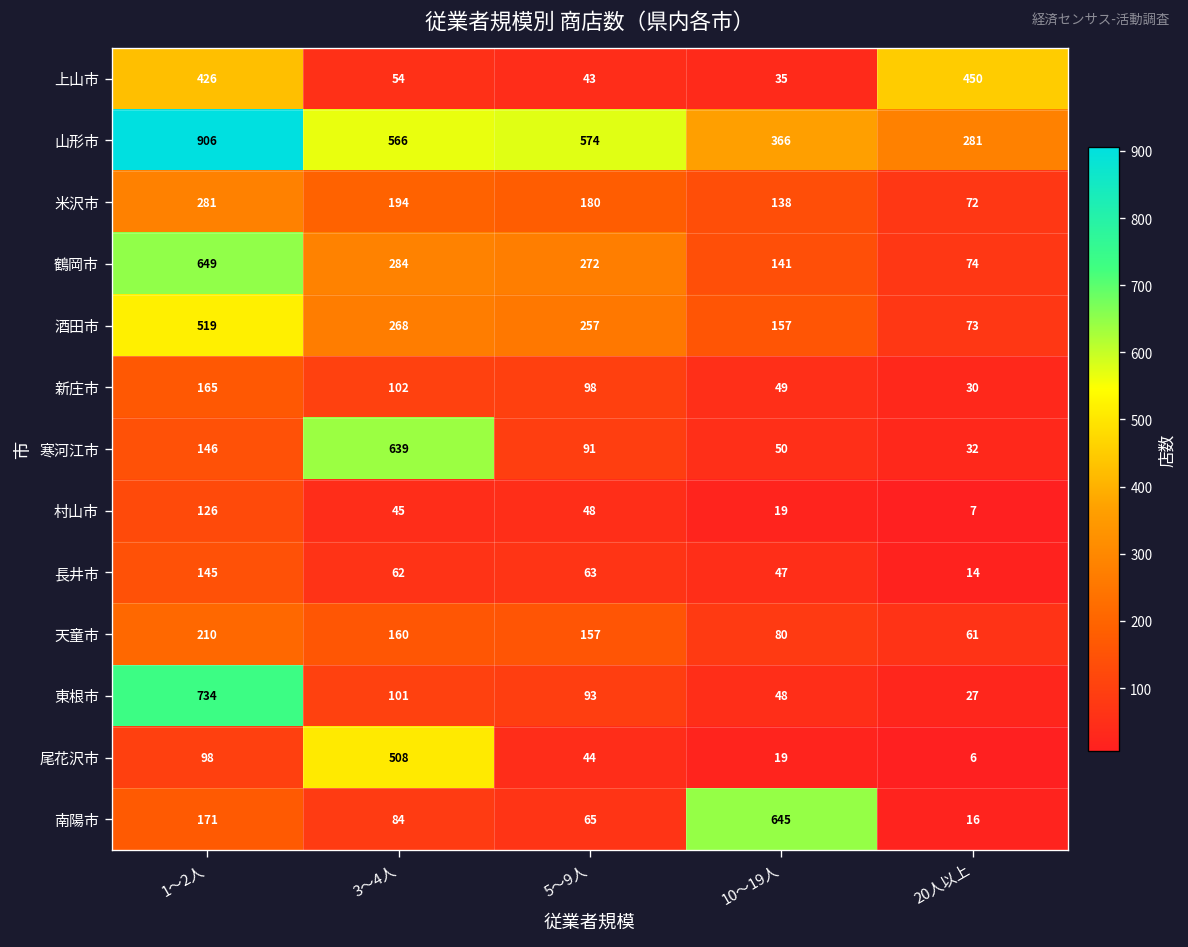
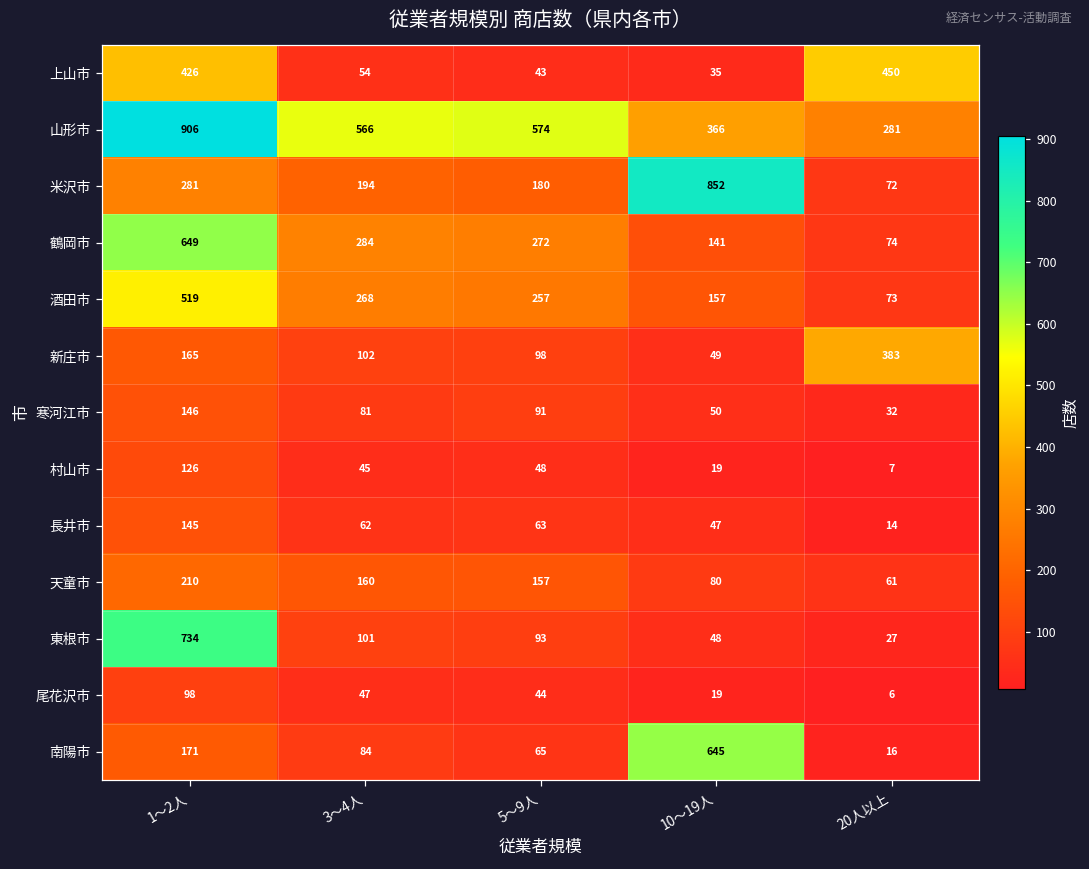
米沢市, 10～19人: 138 -> 852
新庄市, 20人以上: 30 -> 383
寒河江市, 3～4人: 639 -> 81
尾花沢市, 3～4人: 508 -> 47
